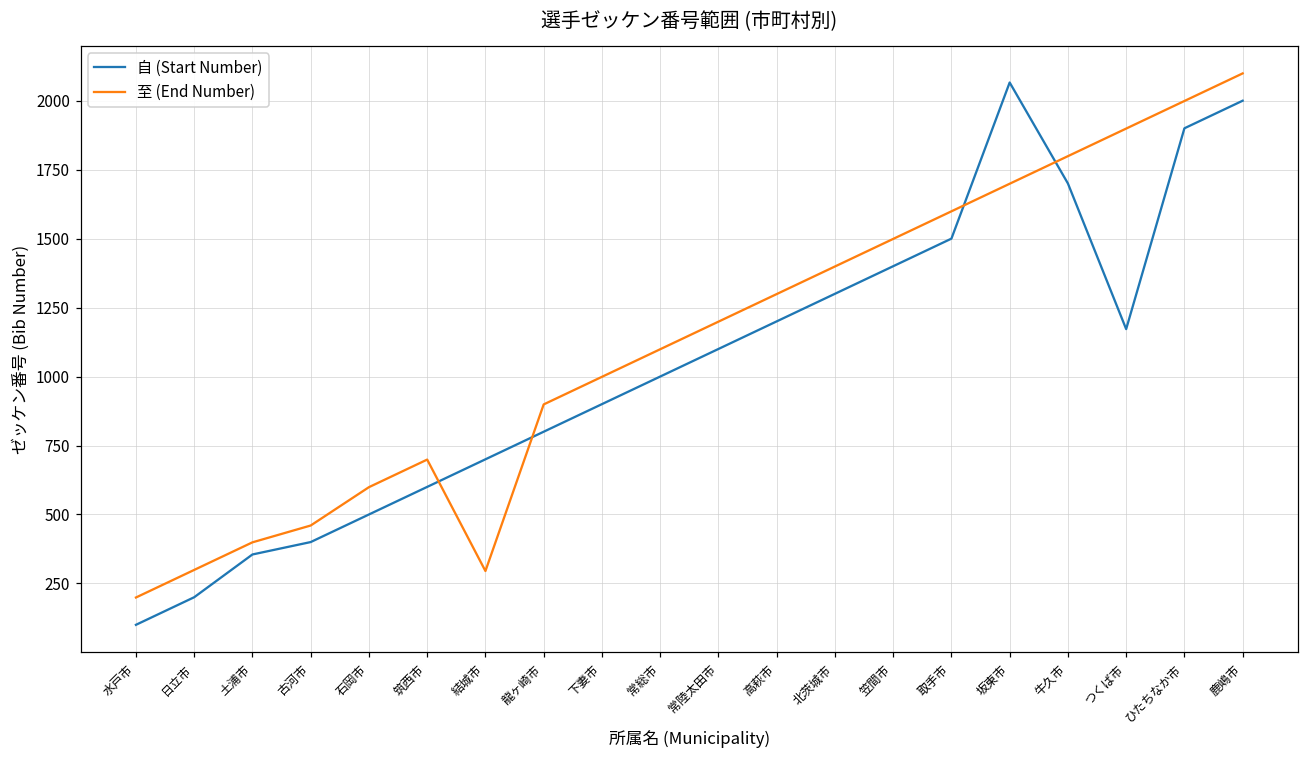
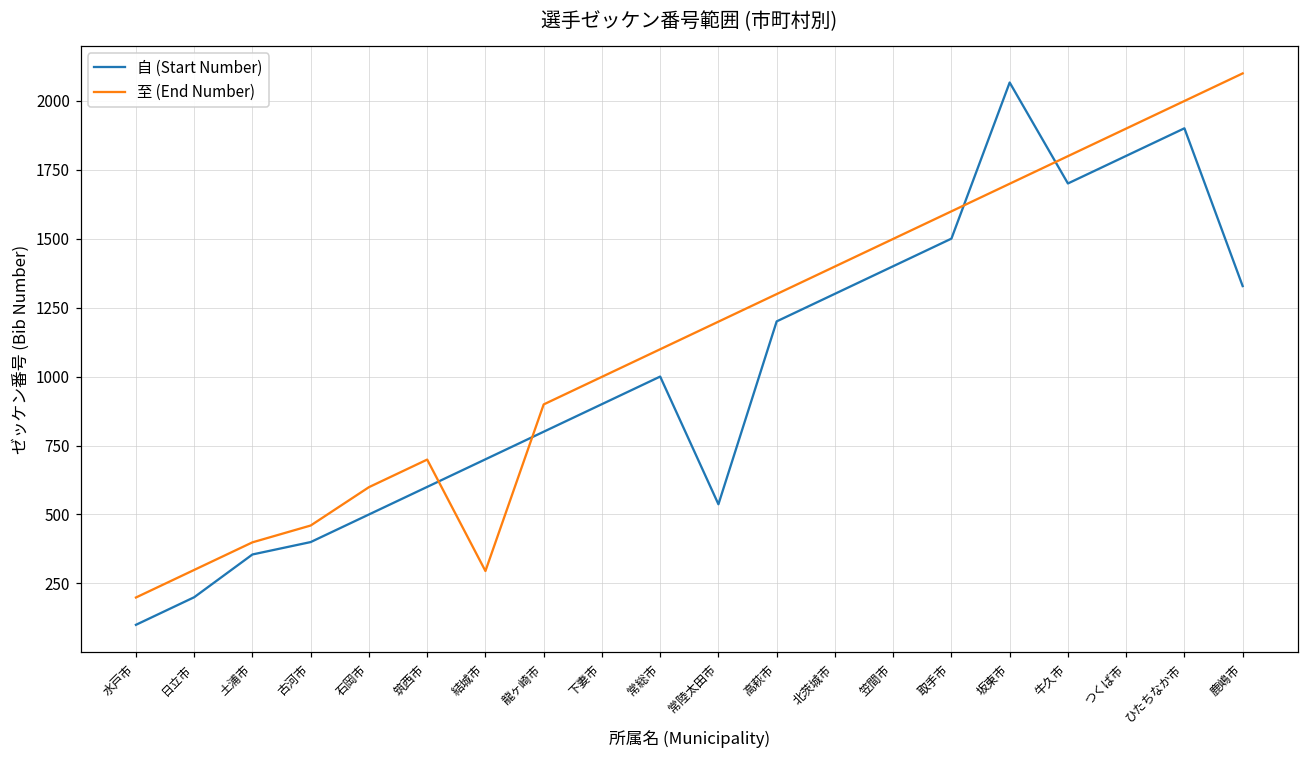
自 (Start Number), 常陸太田市: 1100 -> 540
自 (Start Number), つくば市: 1170 -> 1800
自 (Start Number), 鹿嶋市: 2000 -> 1330
